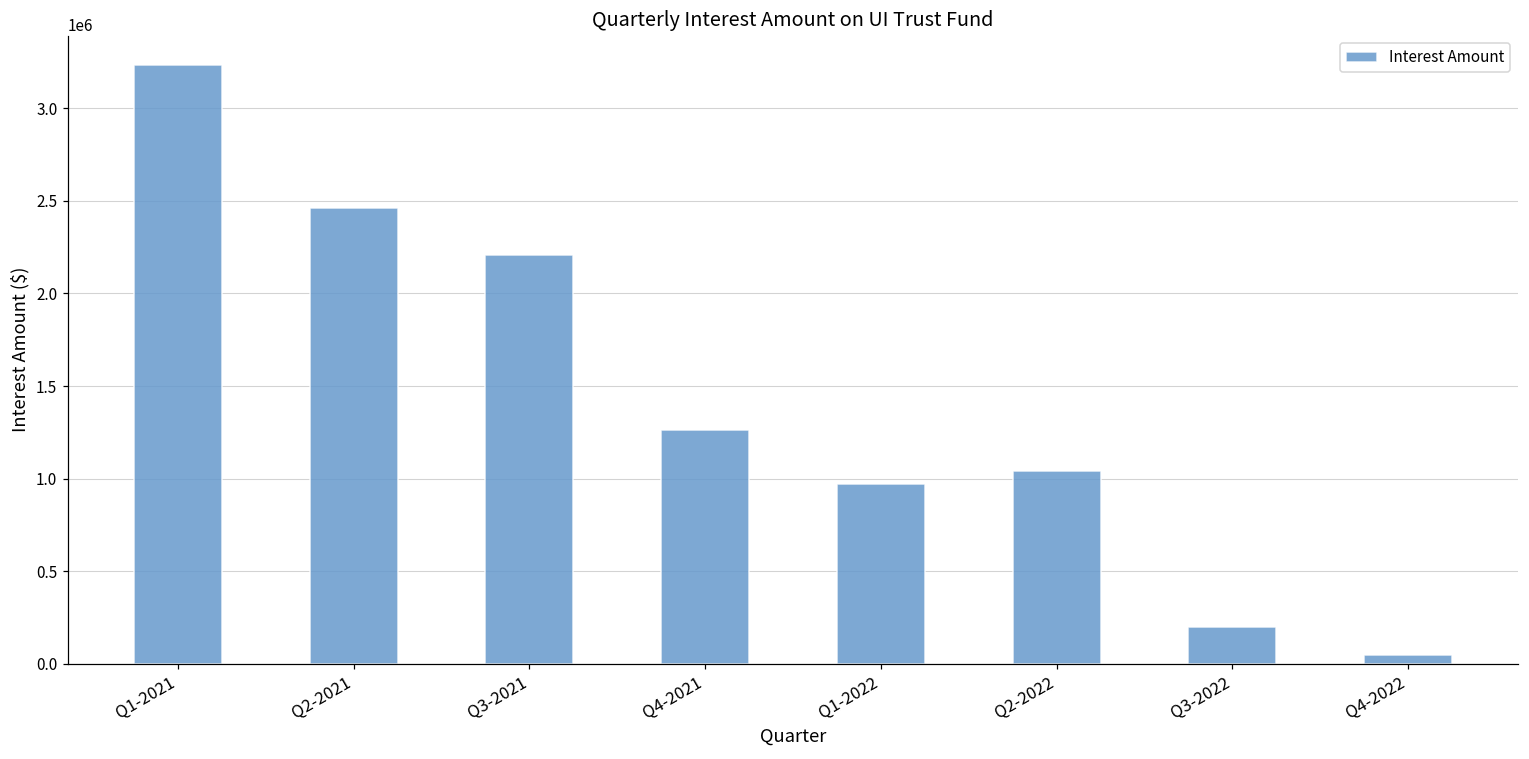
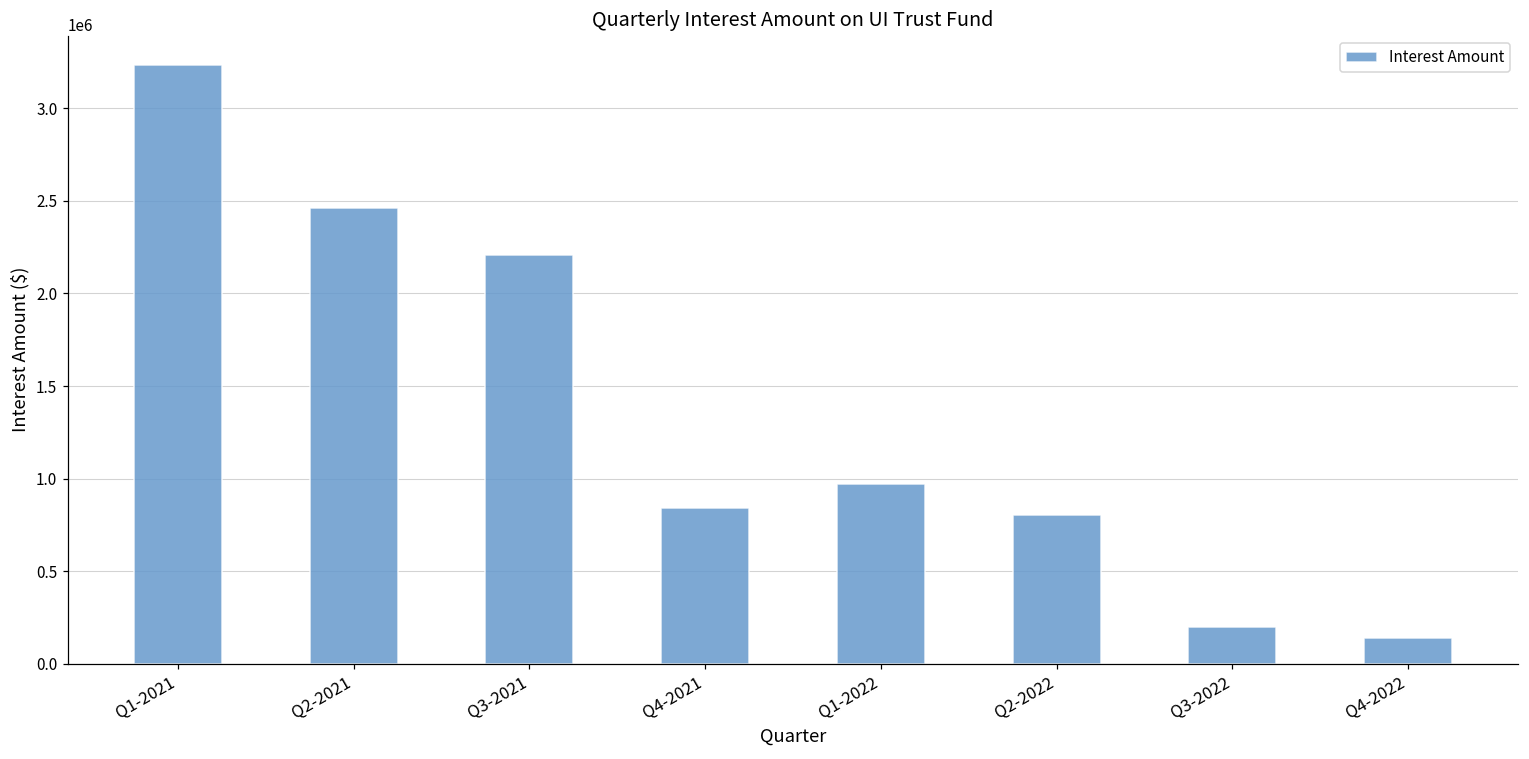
Q4-2021: 1260000 -> 840000
Q2-2022: 1040000 -> 810000
Q4-2022: 50000 -> 140000
